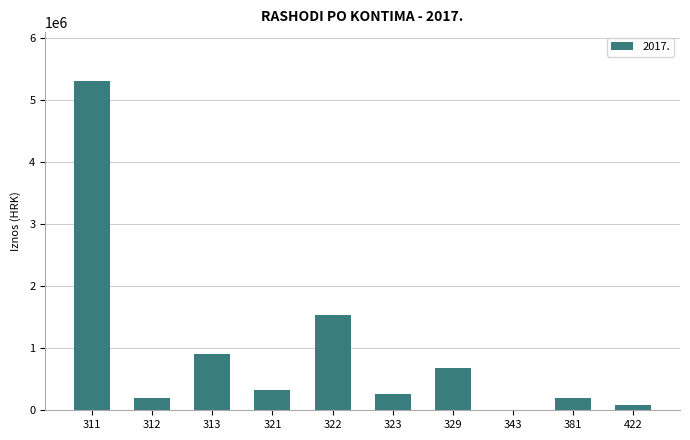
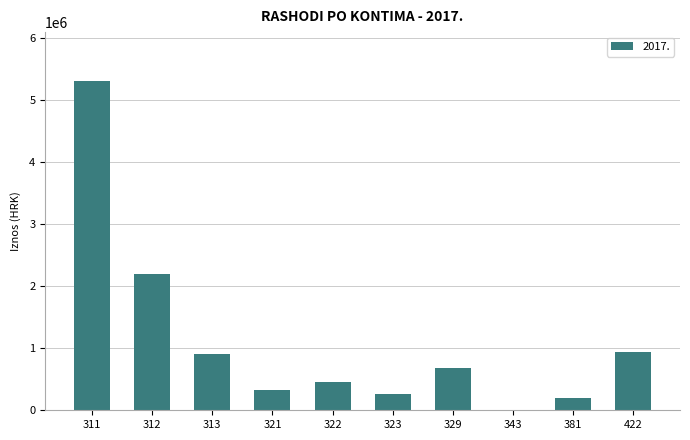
312: 200000 -> 2200000
322: 1500000 -> 500000
422: 100000 -> 900000
